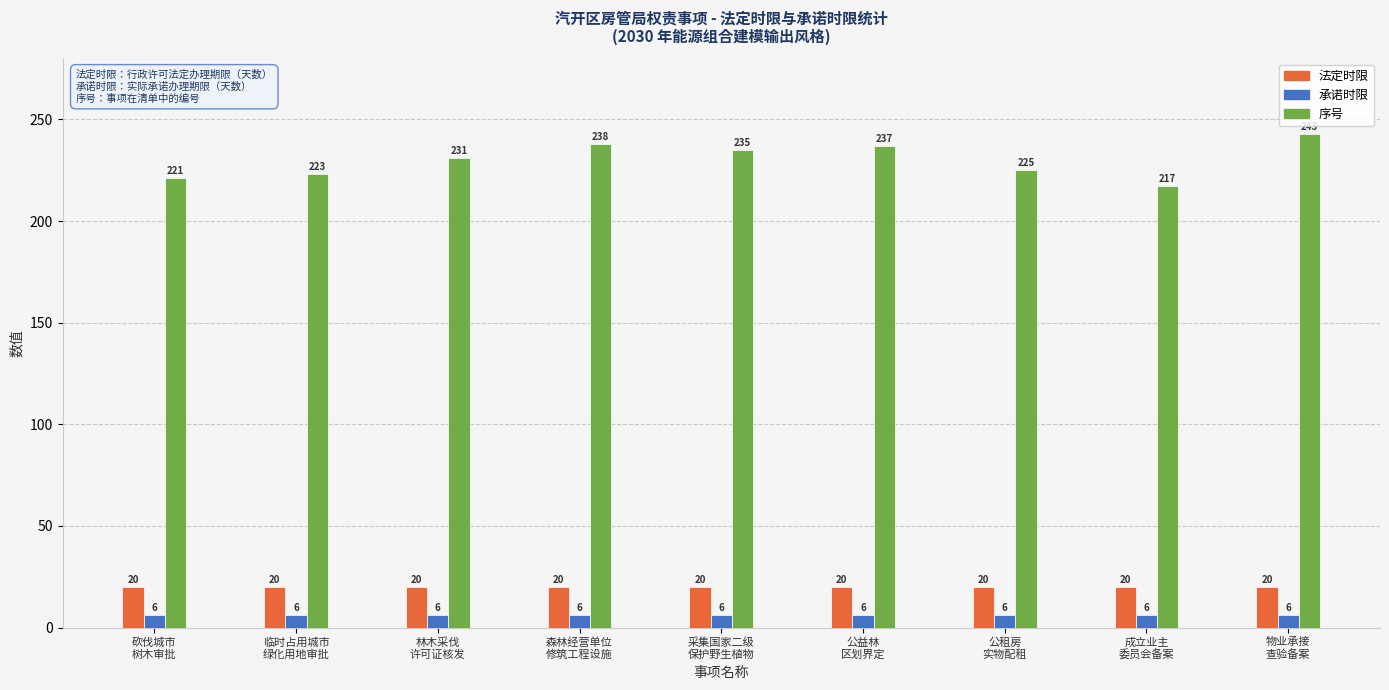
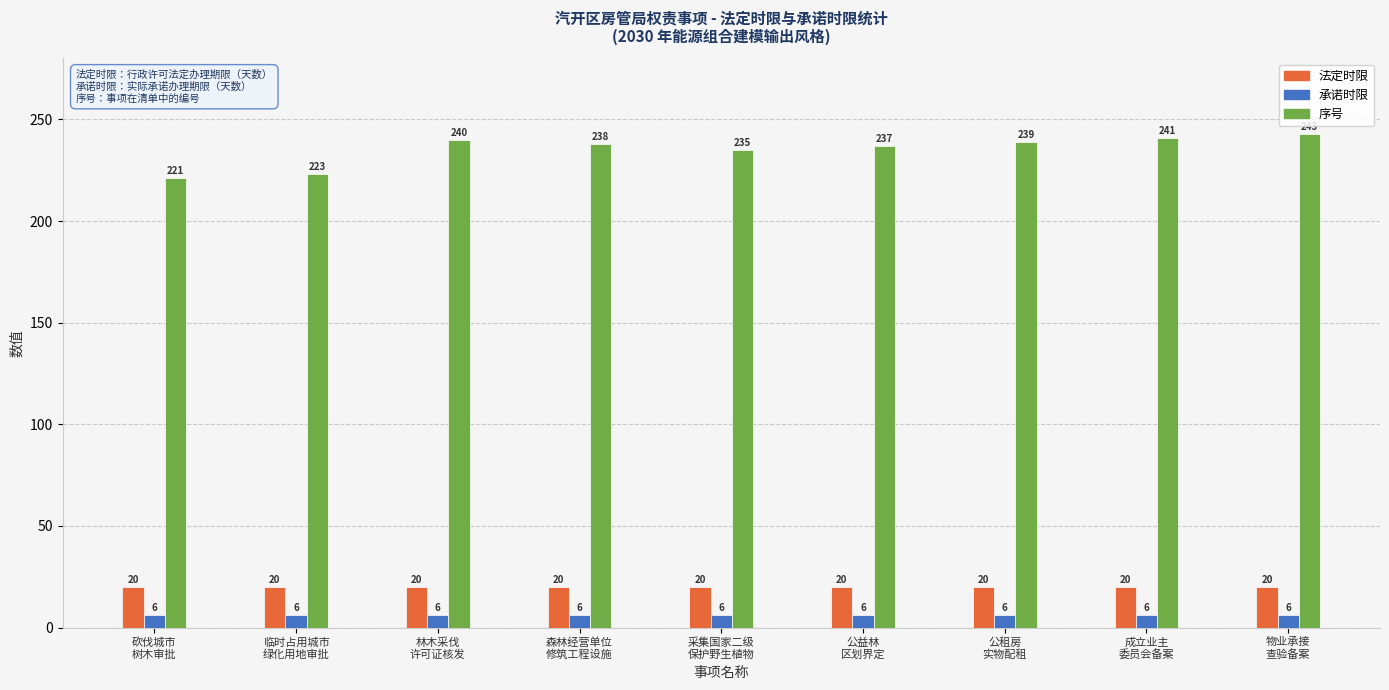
序号, 林木采伐 许可证核发: 231 -> 240
序号, 公租房 实物配租: 225 -> 239
序号, 成立业主 委员会备案: 217 -> 241
